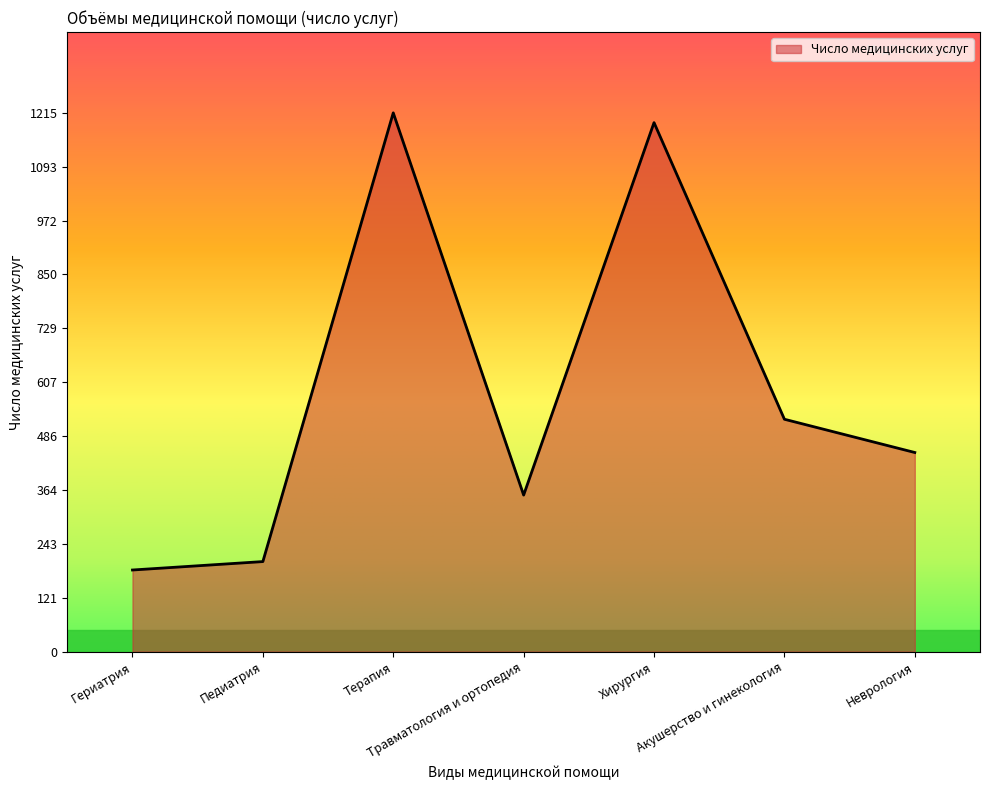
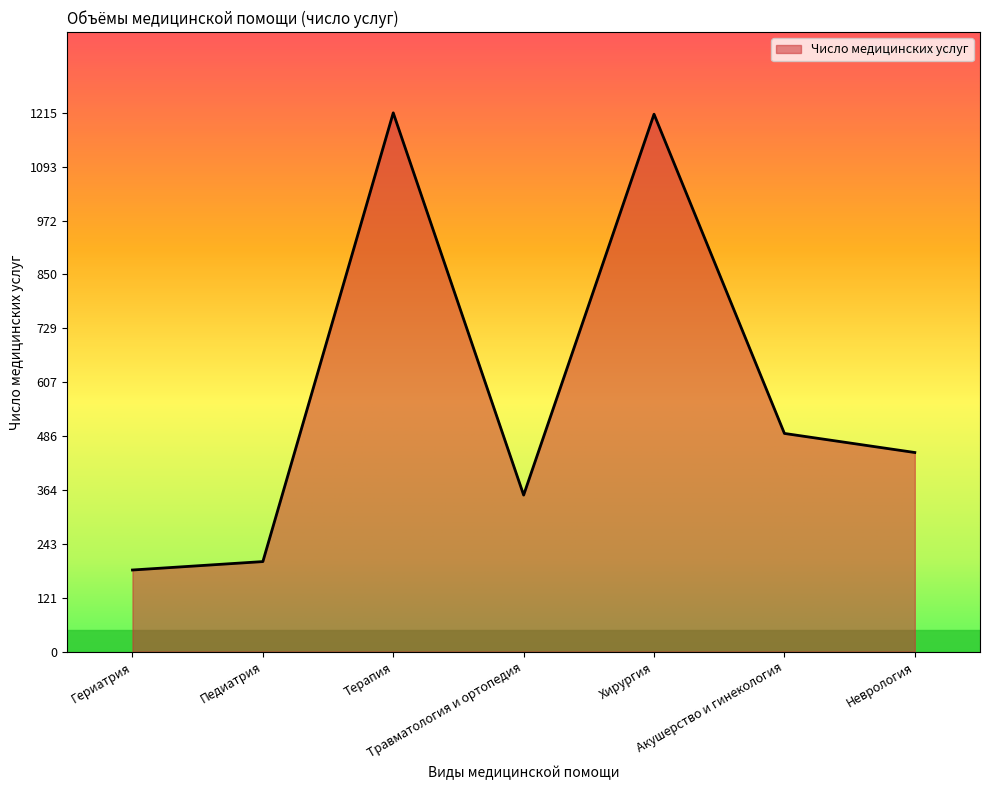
Хирургия: 1190 -> 1210
Акушерство и гинекология: 520 -> 490
